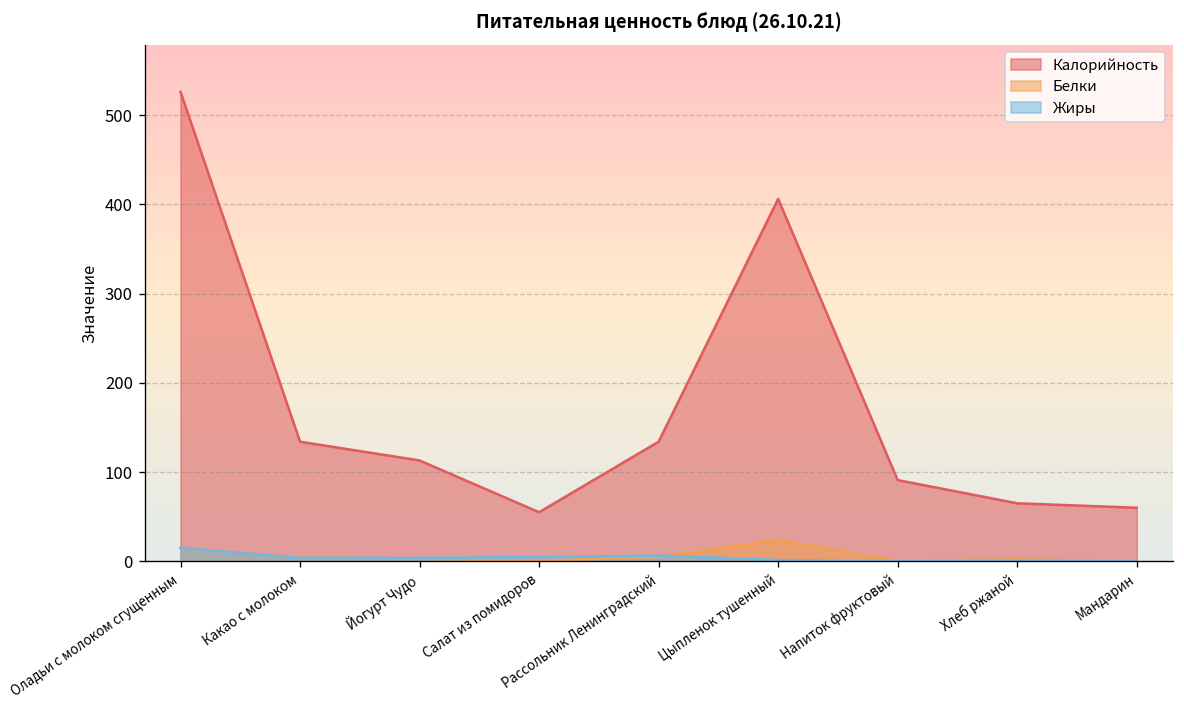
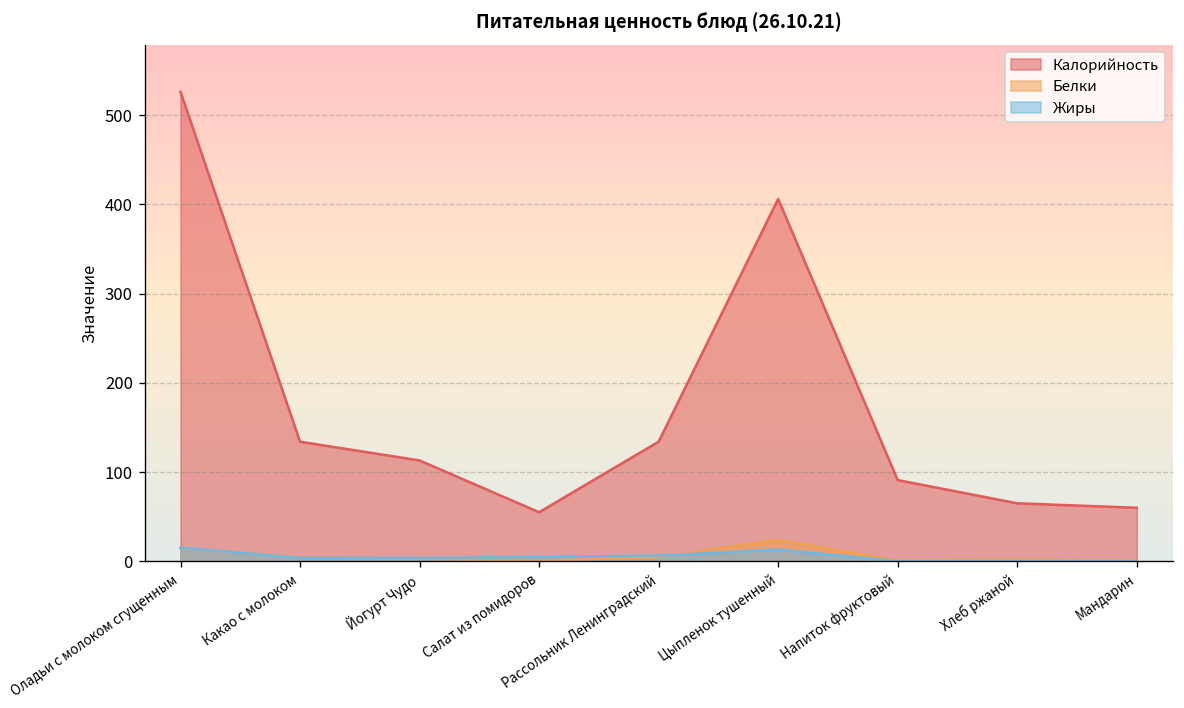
Жиры, Цыпленок тушенный: 0 -> 10
